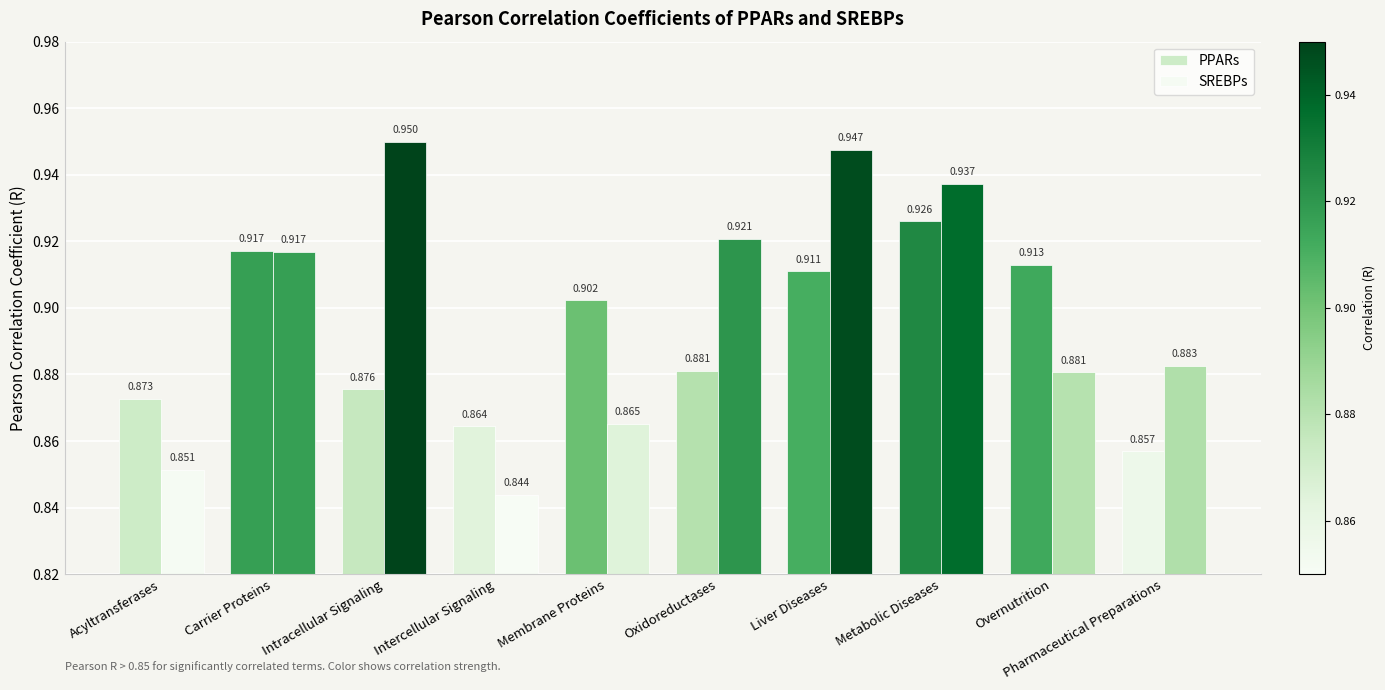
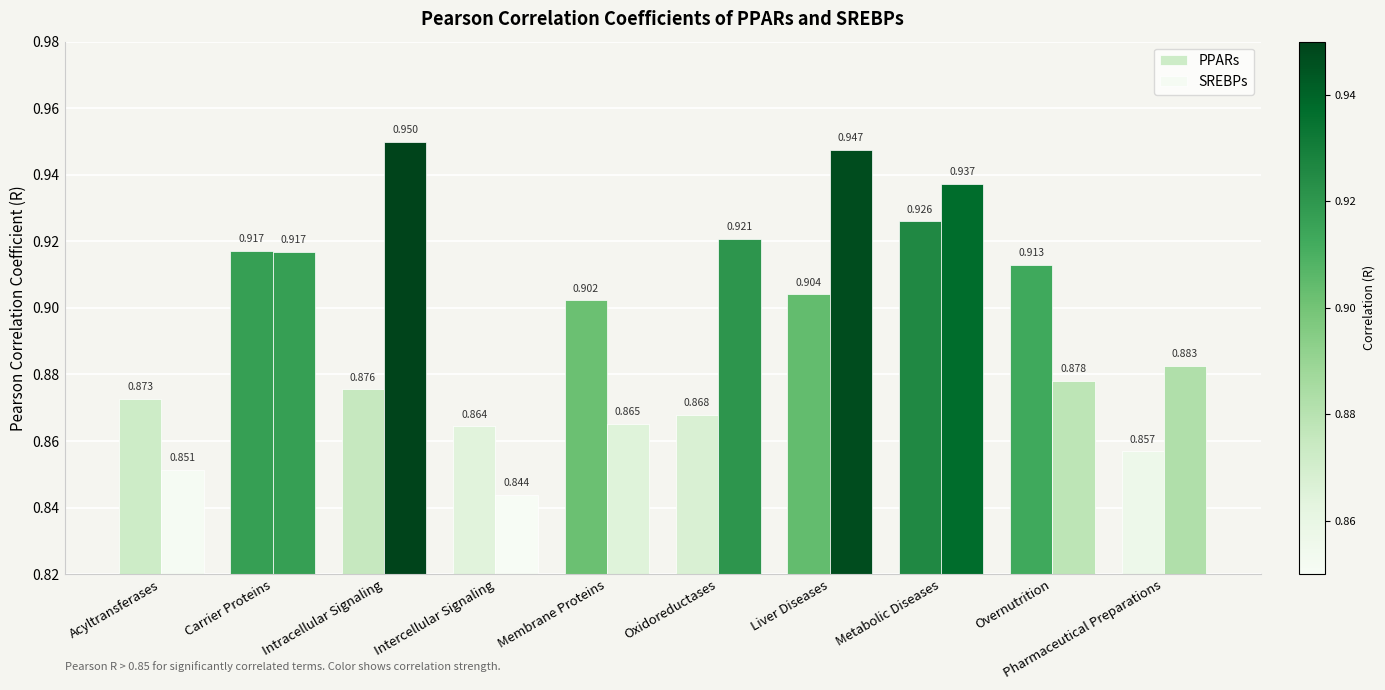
PPARs, Oxidoreductases: 0.881 -> 0.868
PPARs, Liver Diseases: 0.911 -> 0.904
SREBPs, Overnutrition: 0.881 -> 0.878
